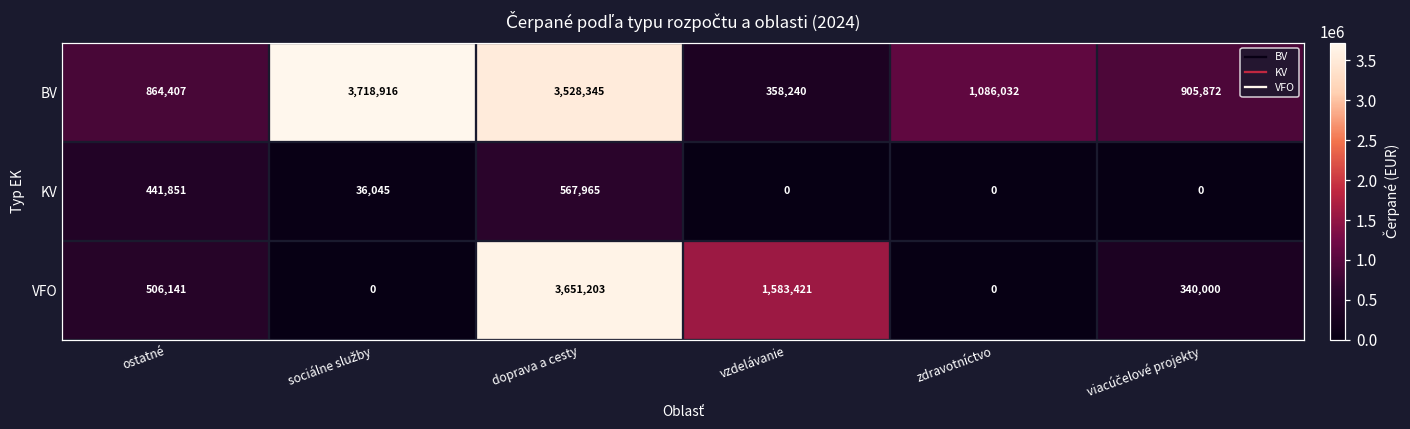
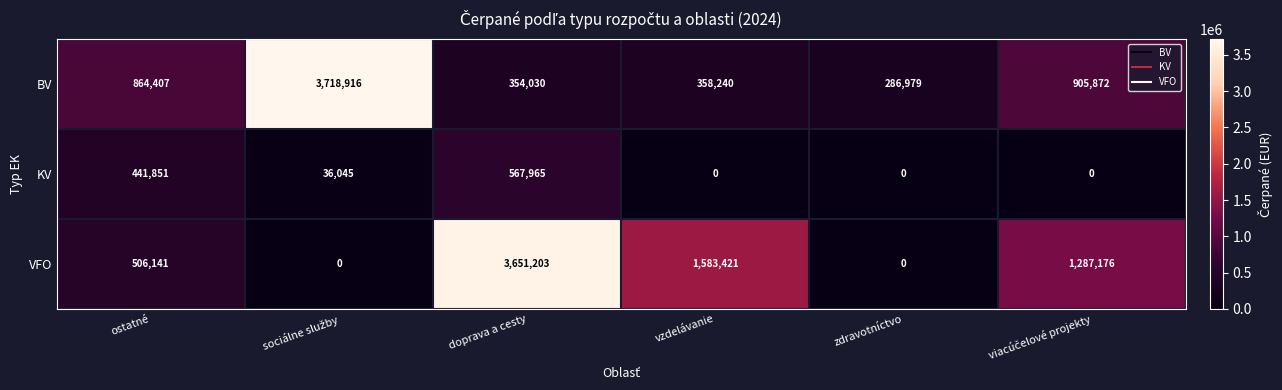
BV, doprava a cesty: 3,528,345 -> 354,030
BV, zdravotníctvo: 1,086,032 -> 286,979
VFO, viacúčelové projekty: 340,000 -> 1,287,176
